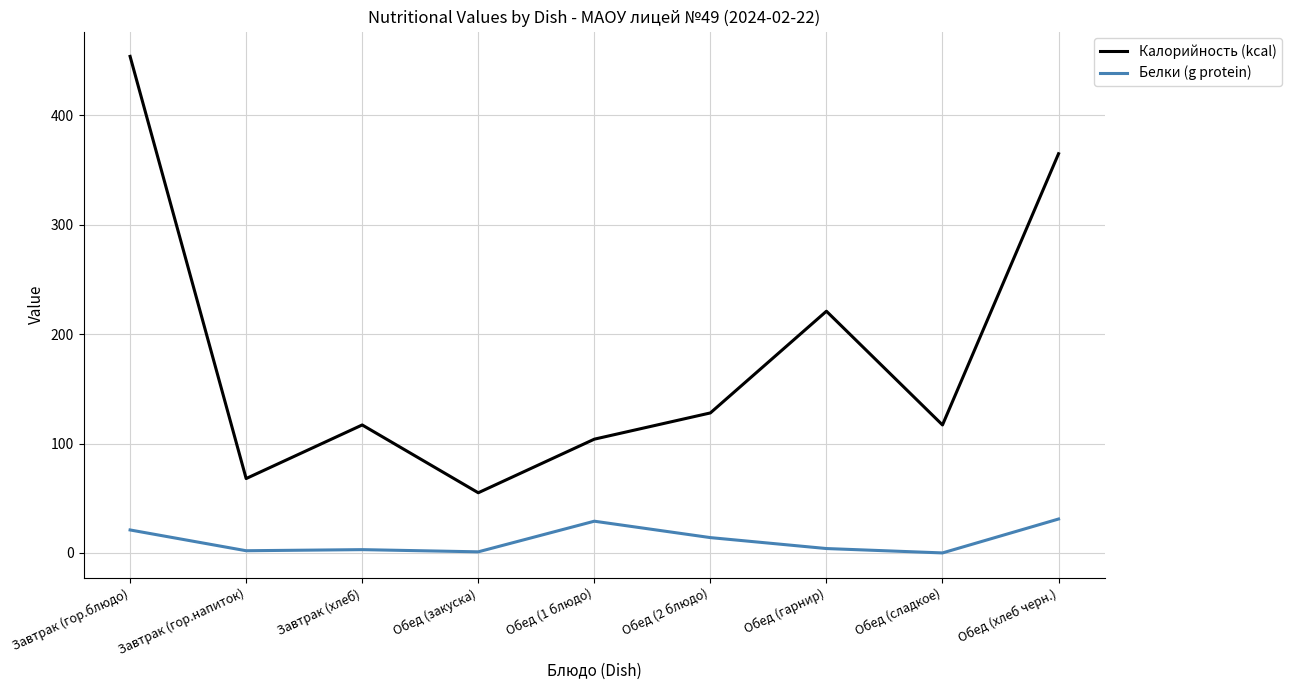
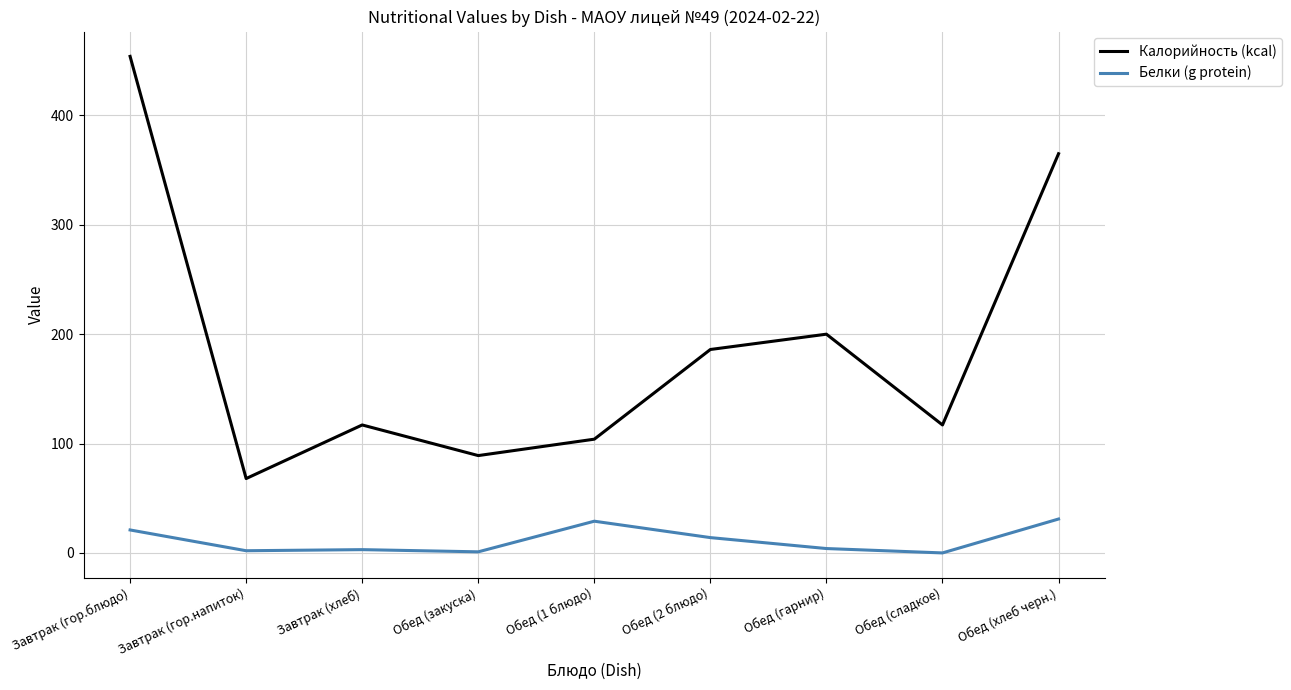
Калорийность (kcal), Обед (закуска): 55 -> 89
Калорийность (kcal), Обед (2 блюдо): 128 -> 186
Калорийность (kcal), Обед (гарнир): 221 -> 200
